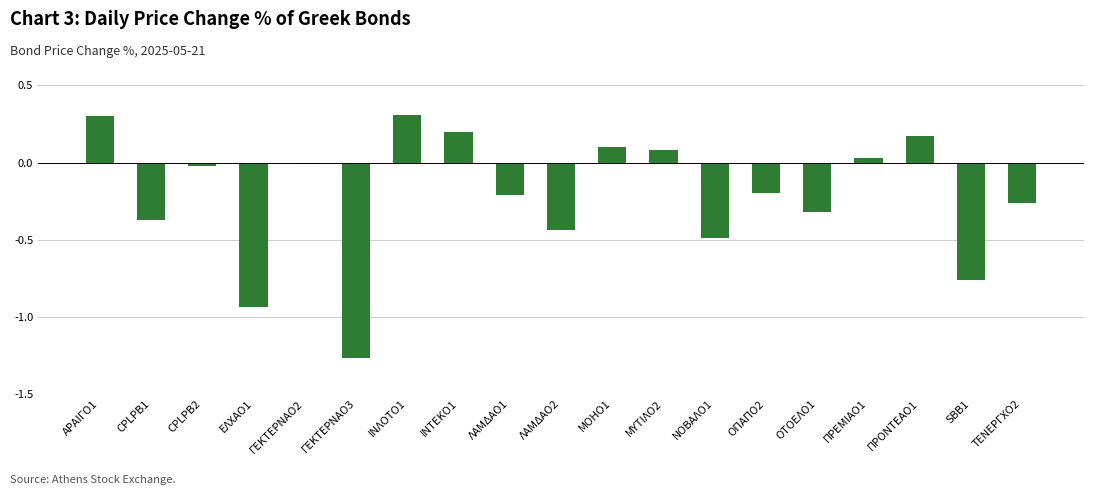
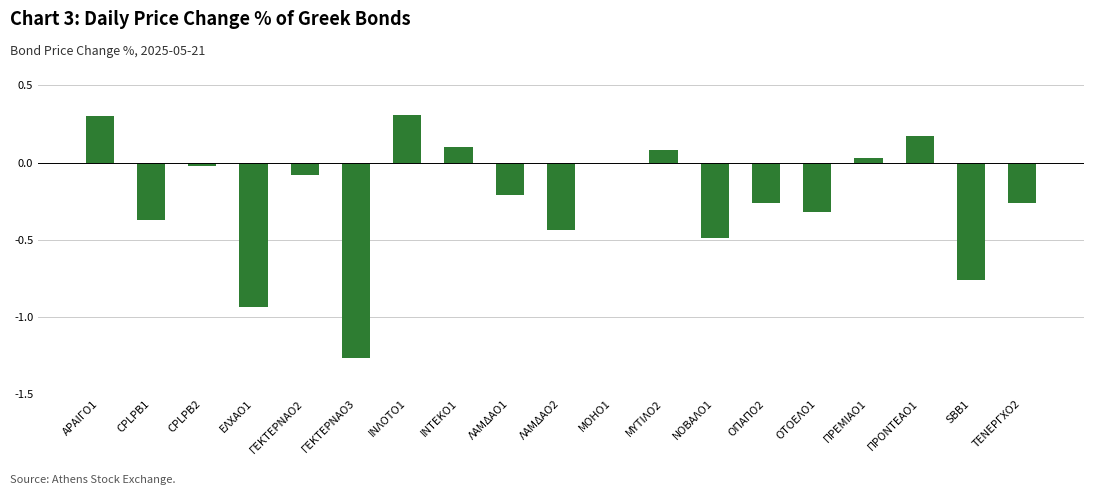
ΓΕΚΤΕΡΝΑΟ2: -0.01 -> -0.08
ΙΝΤΕΚΟ1: 0.2 -> 0.1
ΜΟΗΟ1: 0.1 -> 0.0
ΟΠΑΠΟ2: -0.20 -> -0.26
